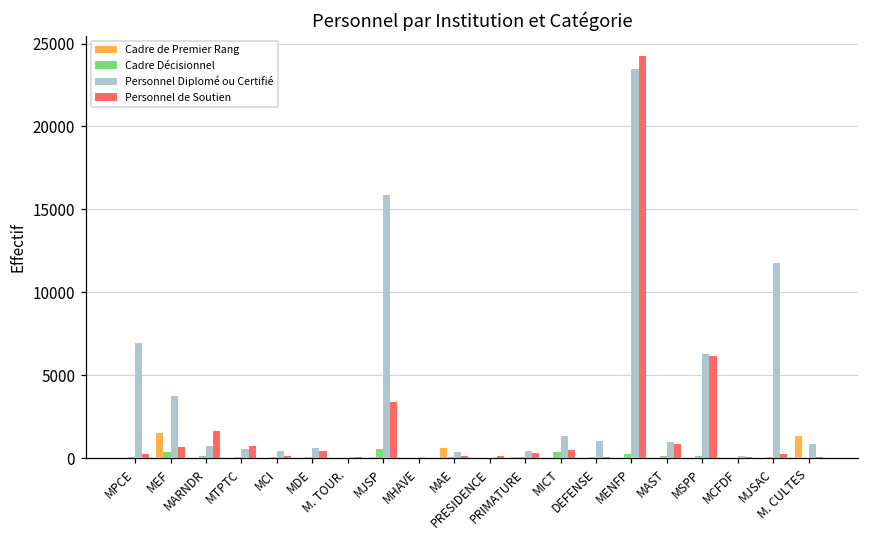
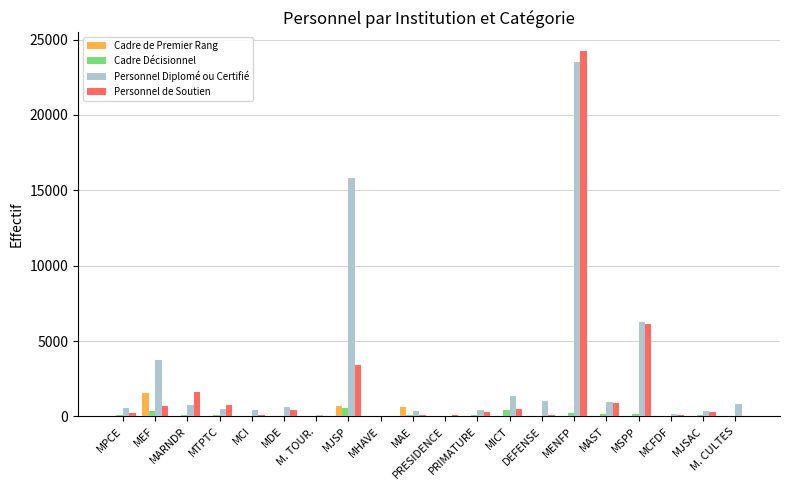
Personnel Diplomé ou Certifié, MPCE: 6900 -> 500
Cadre de Premier Rang, MJSP: 100 -> 700
Personnel Diplomé ou Certifié, MJSAC: 11700 -> 300
Cadre de Premier Rang, M. CULTES: 1300 -> 0
